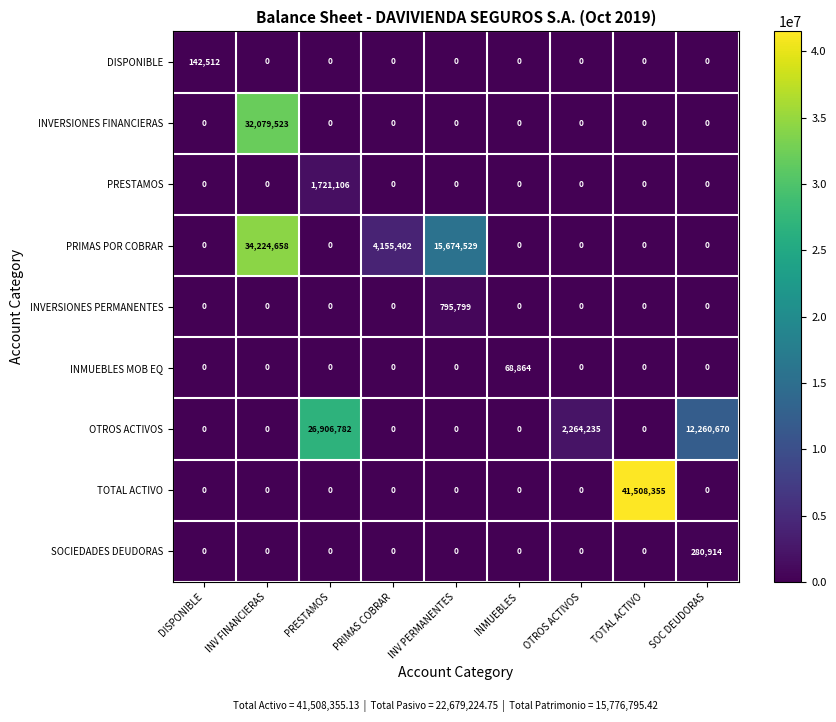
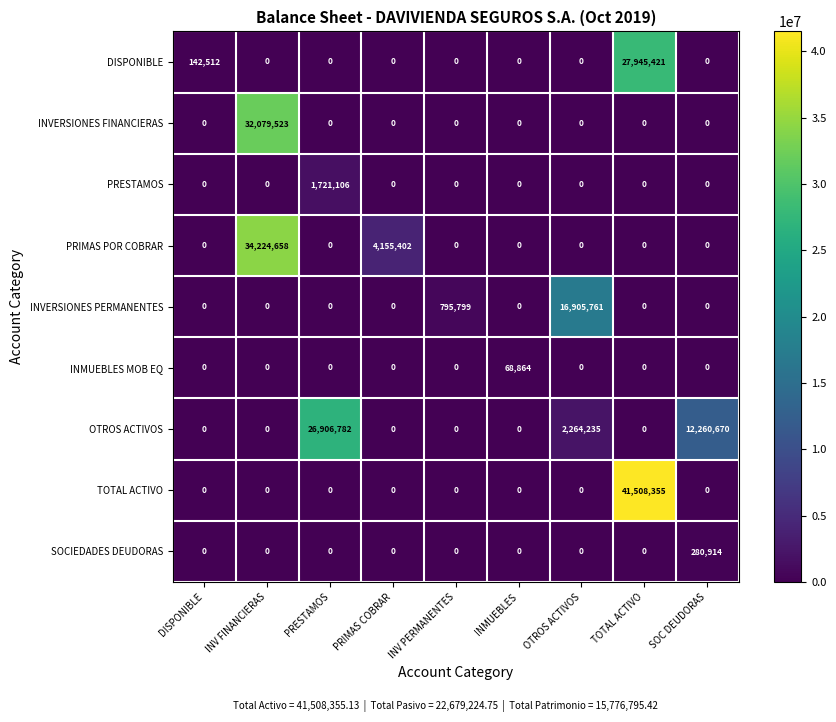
DISPONIBLE, TOTAL ACTIVO: 0 -> 27,945,421
PRIMAS POR COBRAR, INV PERMANENTES: 15,674,529 -> 0
INVERSIONES PERMANENTES, OTROS ACTIVOS: 0 -> 16,905,761
